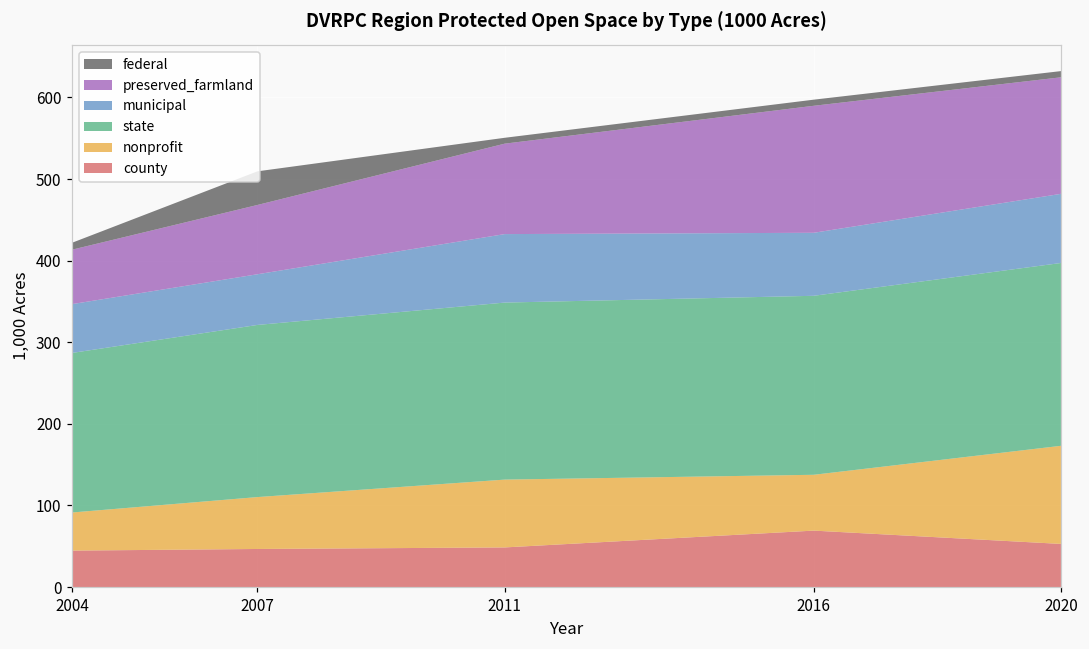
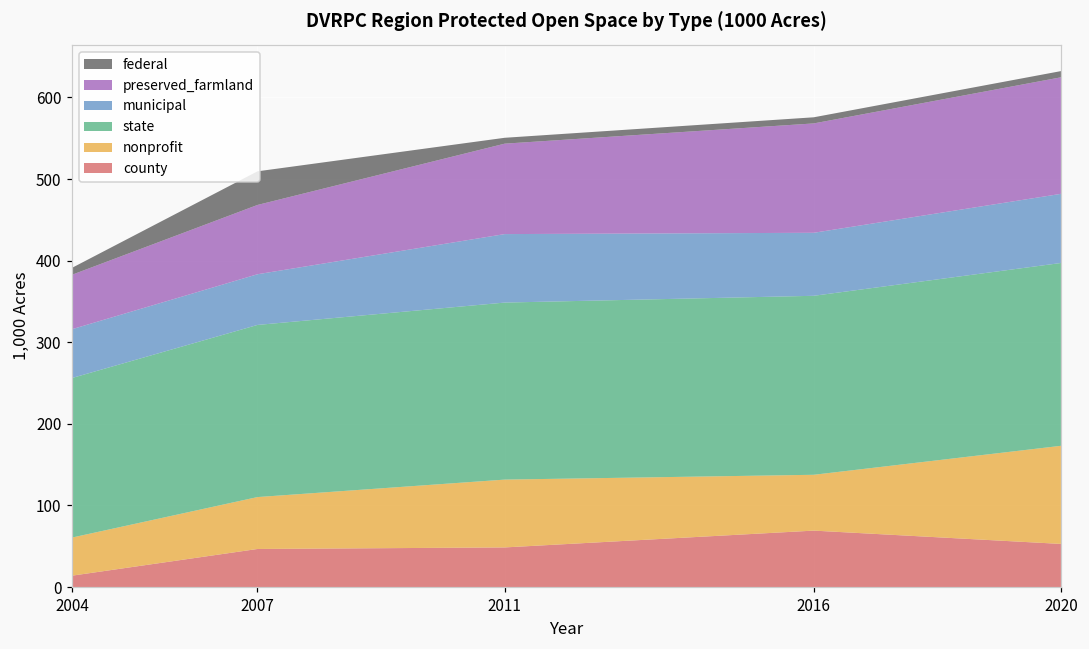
county, 2004: 40 -> 10
preserved_farmland, 2016: 160 -> 130
